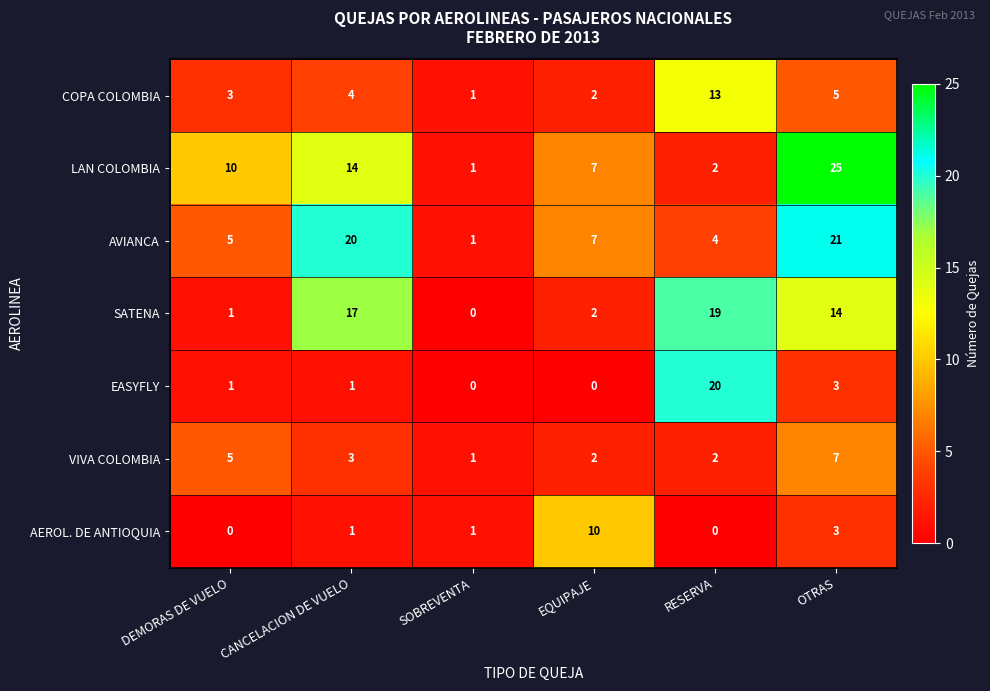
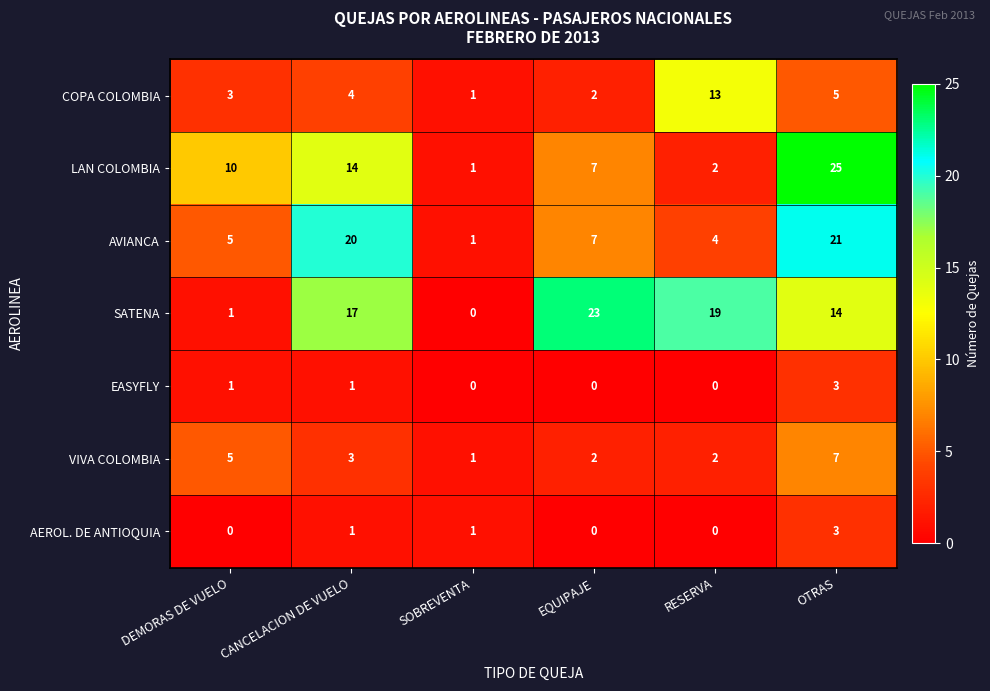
SATENA, EQUIPAJE: 2 -> 23
EASYFLY, RESERVA: 20 -> 0
AEROL. DE ANTIOQUIA, EQUIPAJE: 10 -> 0
